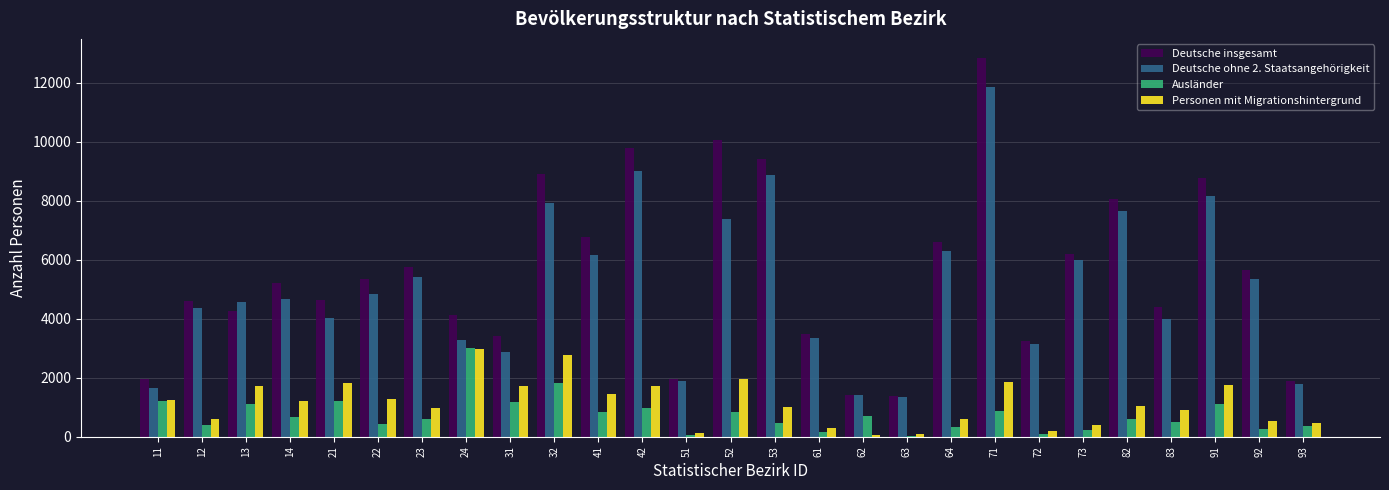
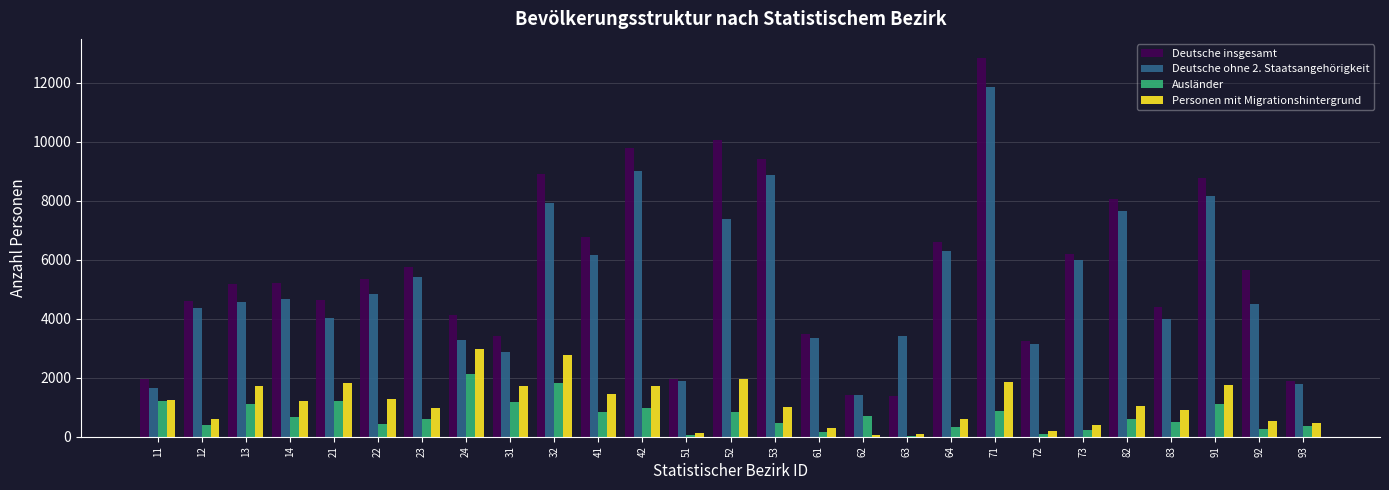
Deutsche insgesamt, 13: 4300 -> 5200
Ausländer, 24: 3000 -> 2100
Deutsche ohne 2. Staatsangehörigkeit, 63: 1400 -> 3400
Deutsche ohne 2. Staatsangehörigkeit, 92: 5400 -> 4500
